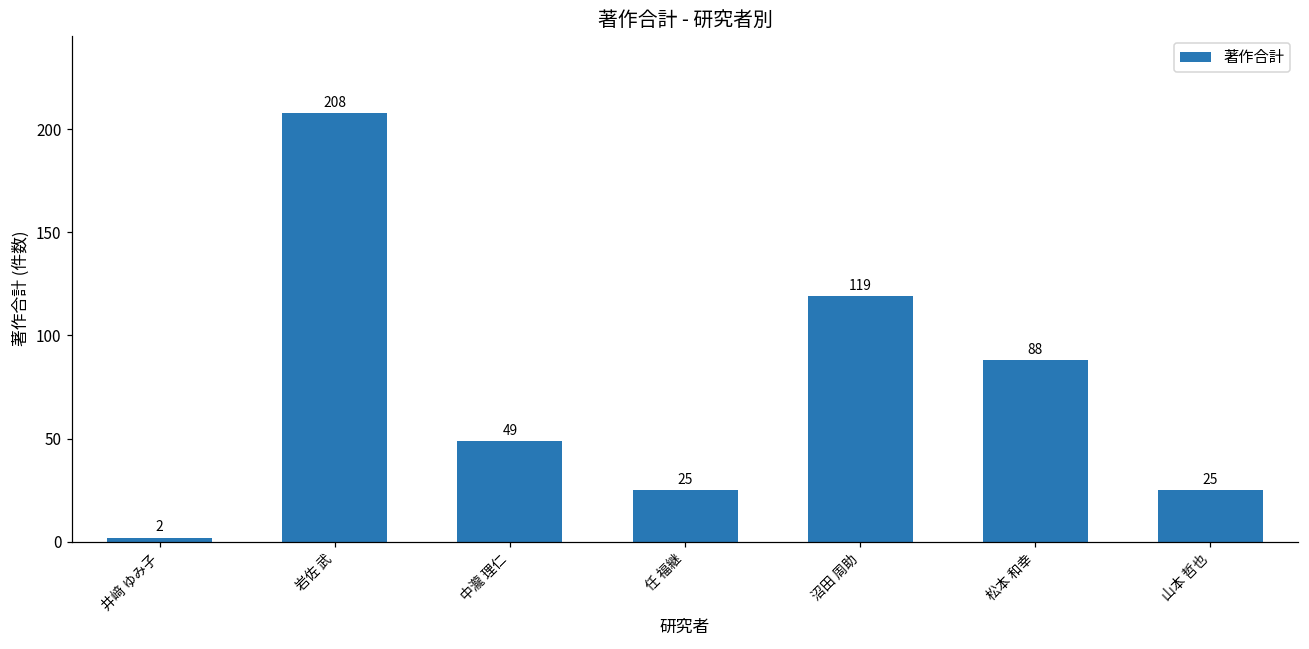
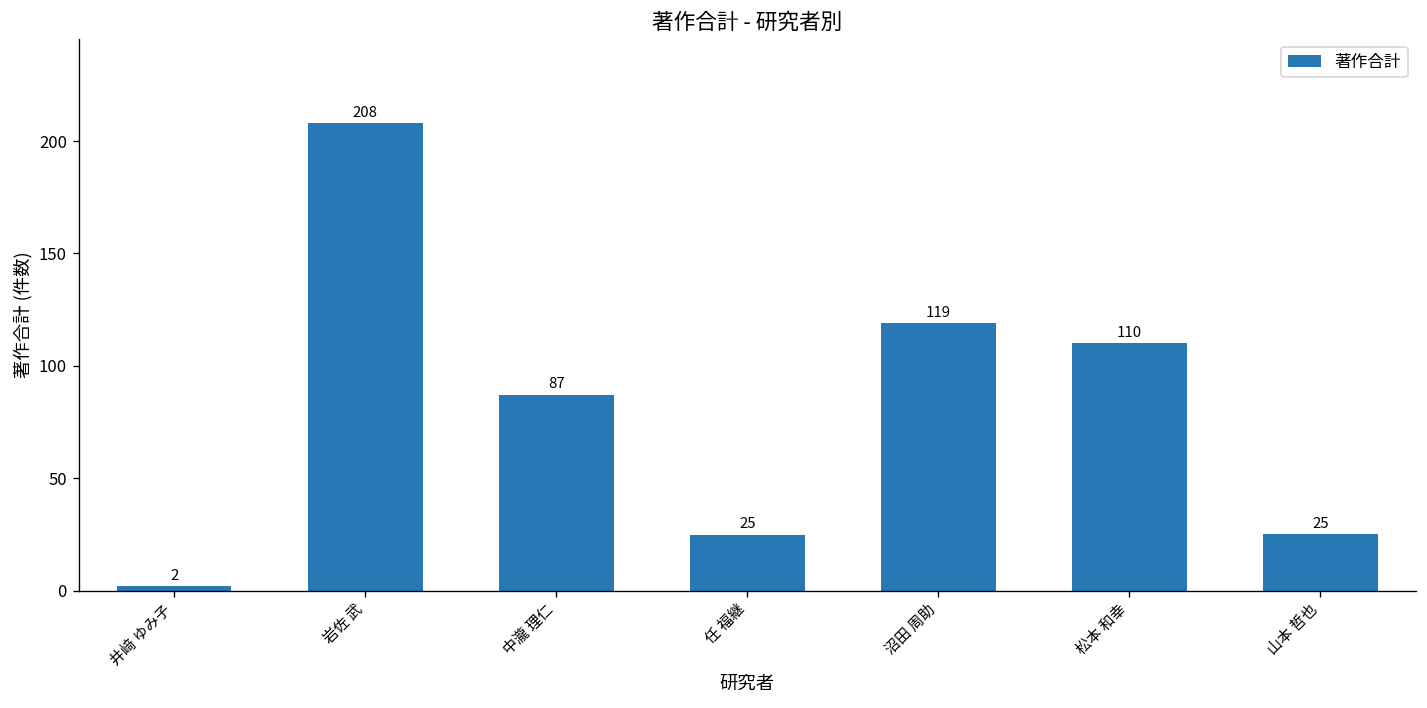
中瀧 理仁: 49 -> 87
松本 和幸: 88 -> 110
